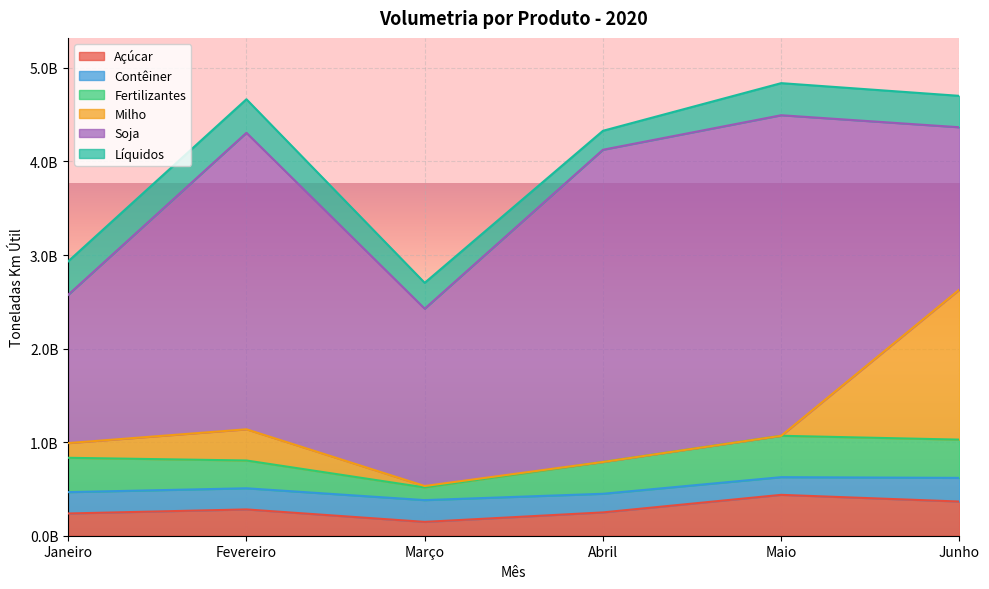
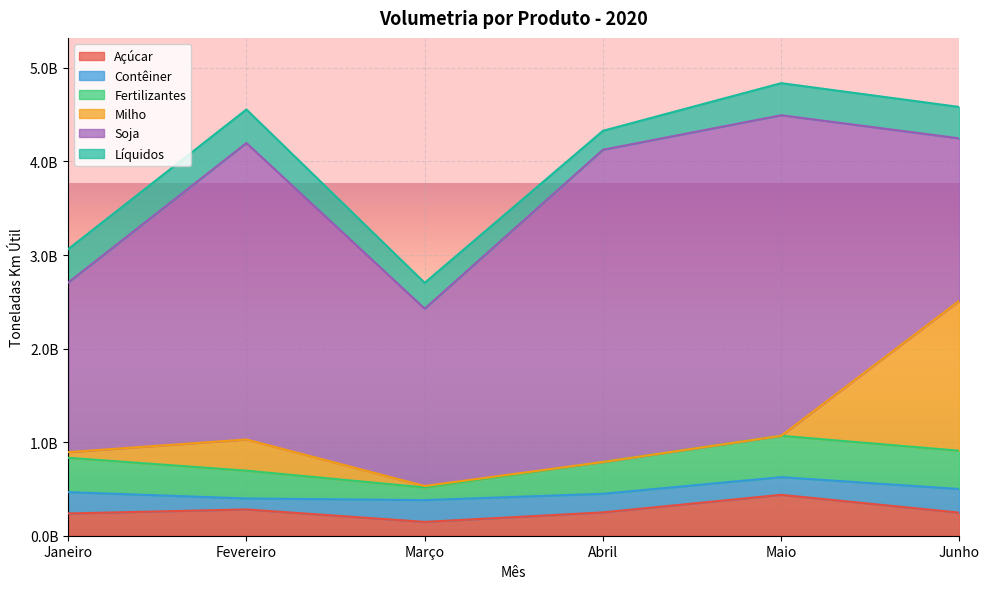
Milho, Janeiro: 200000000 -> 100000000
Soja, Janeiro: 1600000000 -> 1800000000
Contêiner, Fevereiro: 200000000 -> 100000000
Açúcar, Junho: 400000000 -> 200000000
